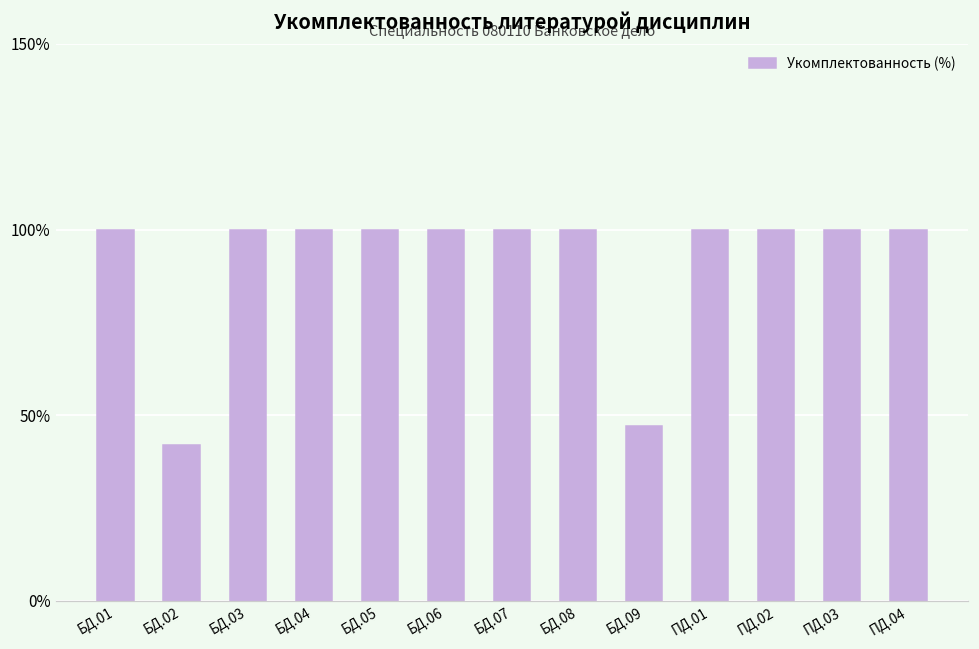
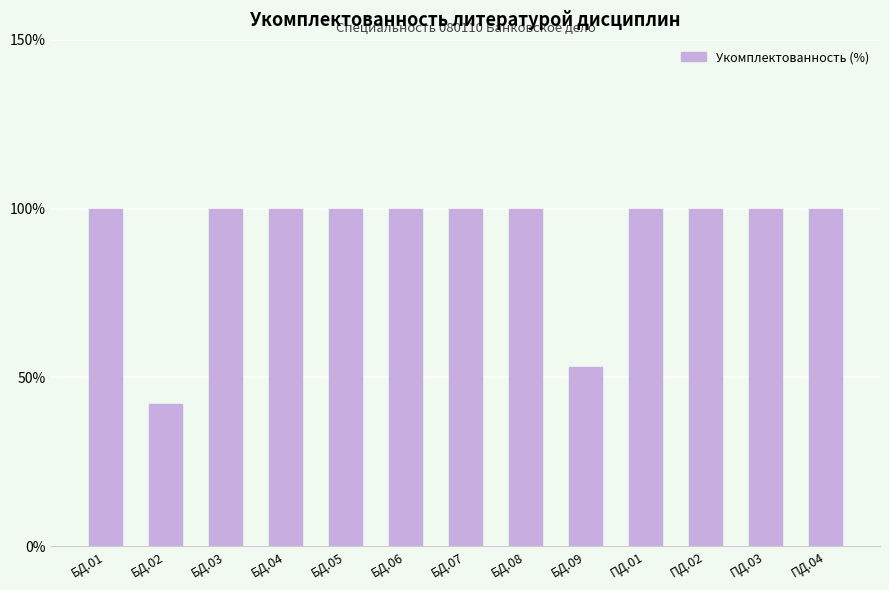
БД.09: 47% -> 53%
